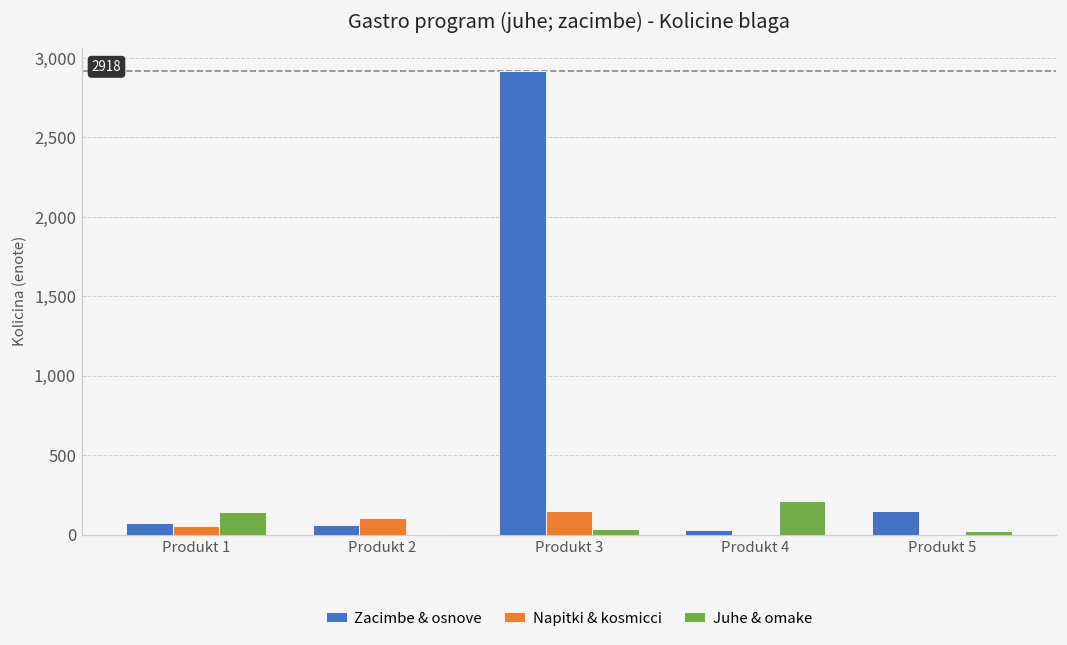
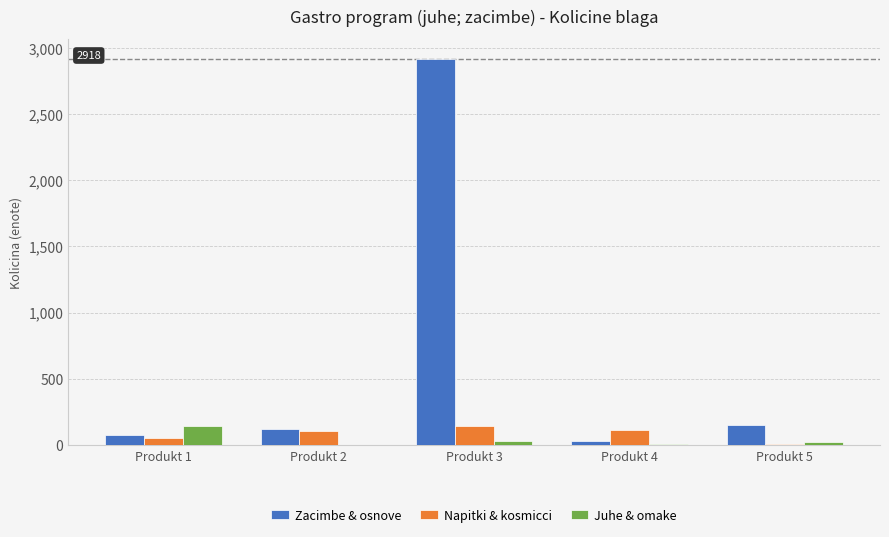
Zacimbe & osnove, Produkt 2: 60 -> 120
Napitki & kosmicci, Produkt 4: 0 -> 110
Juhe & omake, Produkt 4: 210 -> 10
